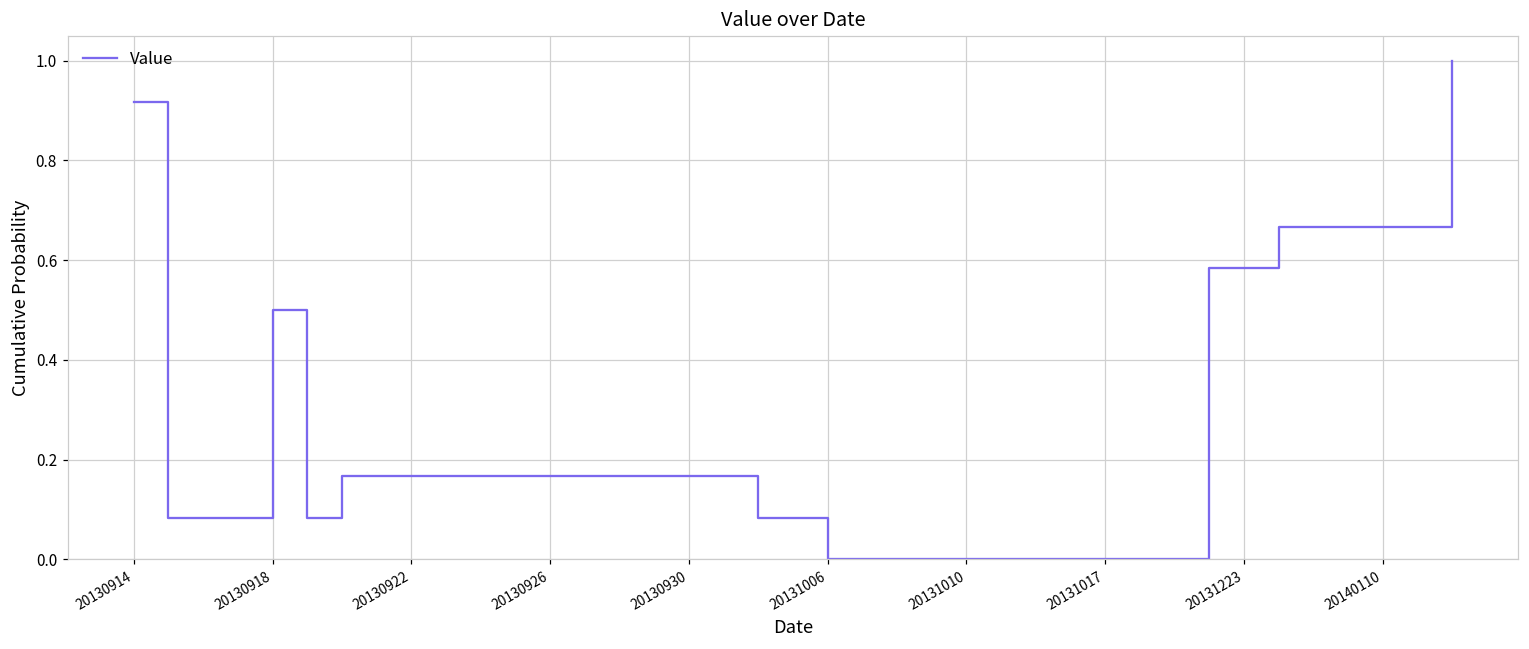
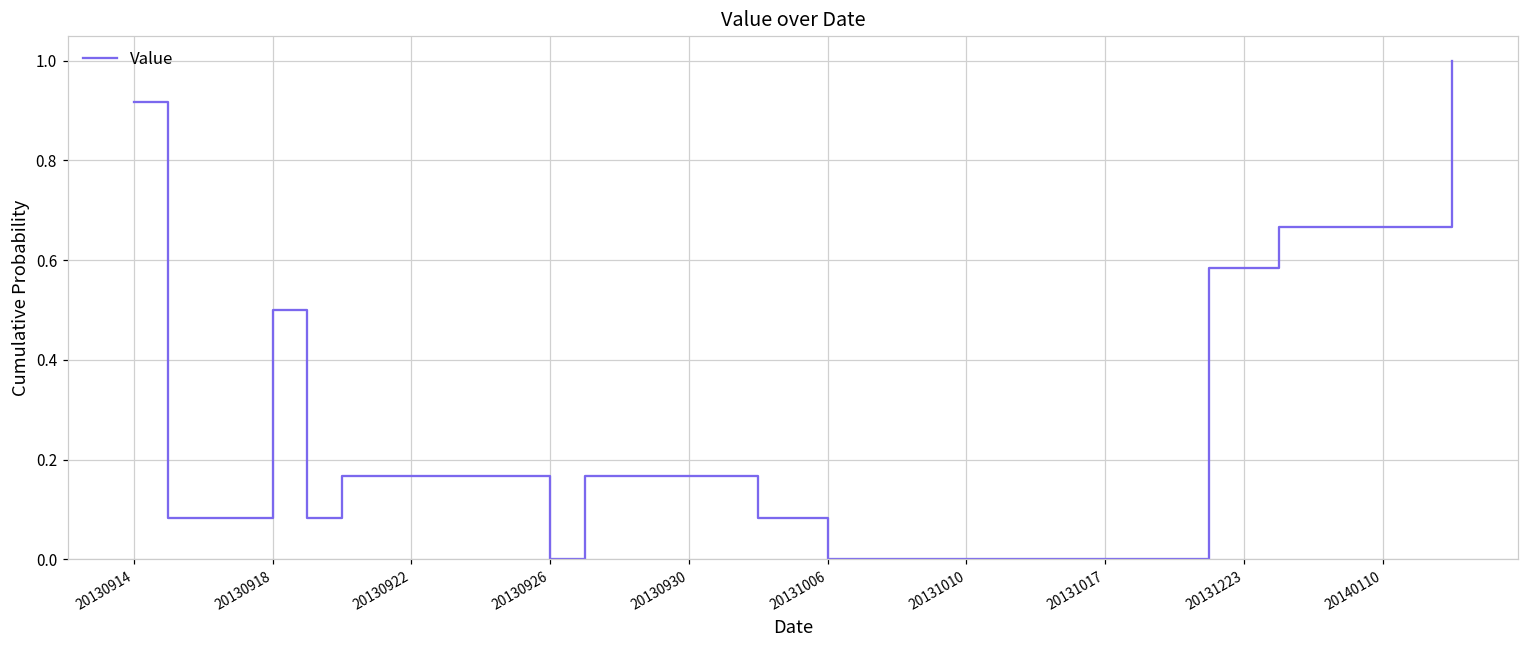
20130926: 0.17 -> 0.00
